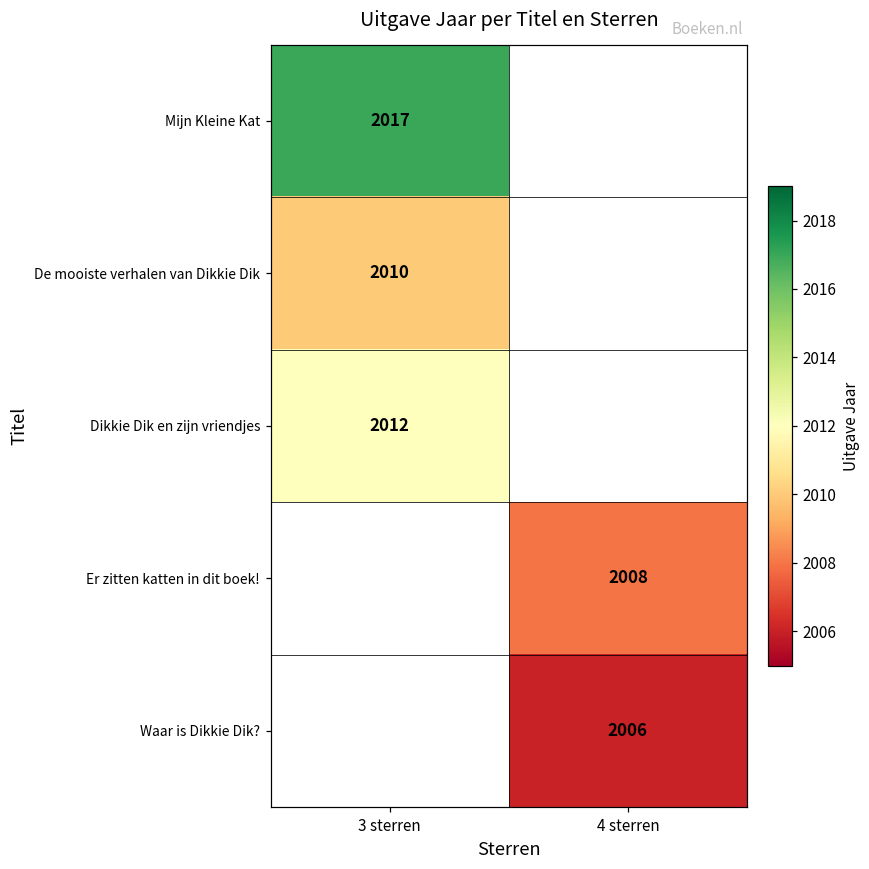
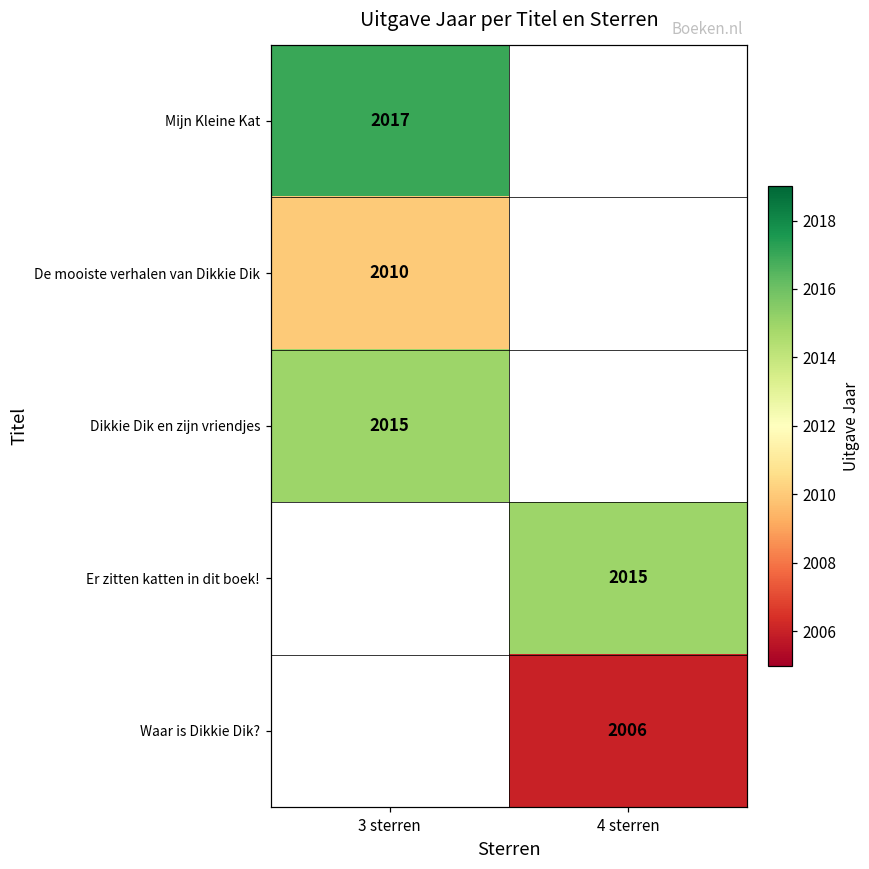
Dikkie Dik en zijn vriendjes, 3 sterren: 2012 -> 2015
Er zitten katten in dit boek!, 4 sterren: 2008 -> 2015
